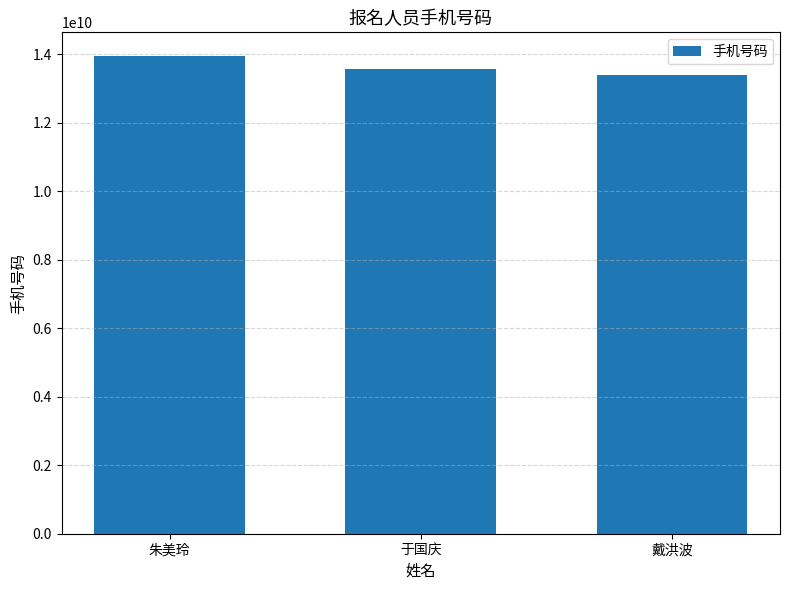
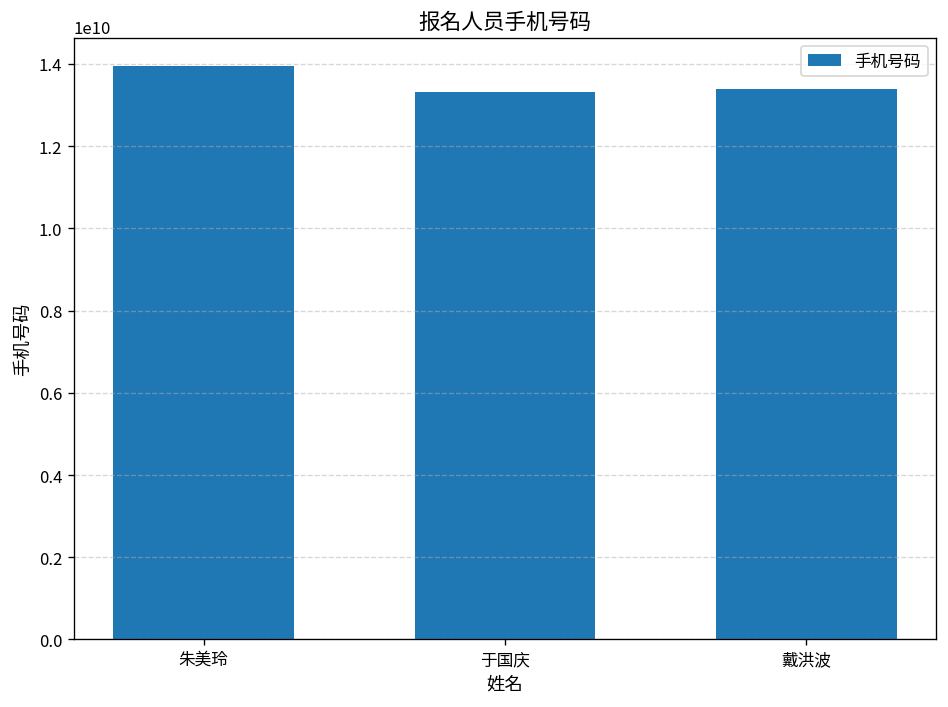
于国庆: 13600000000 -> 13300000000
